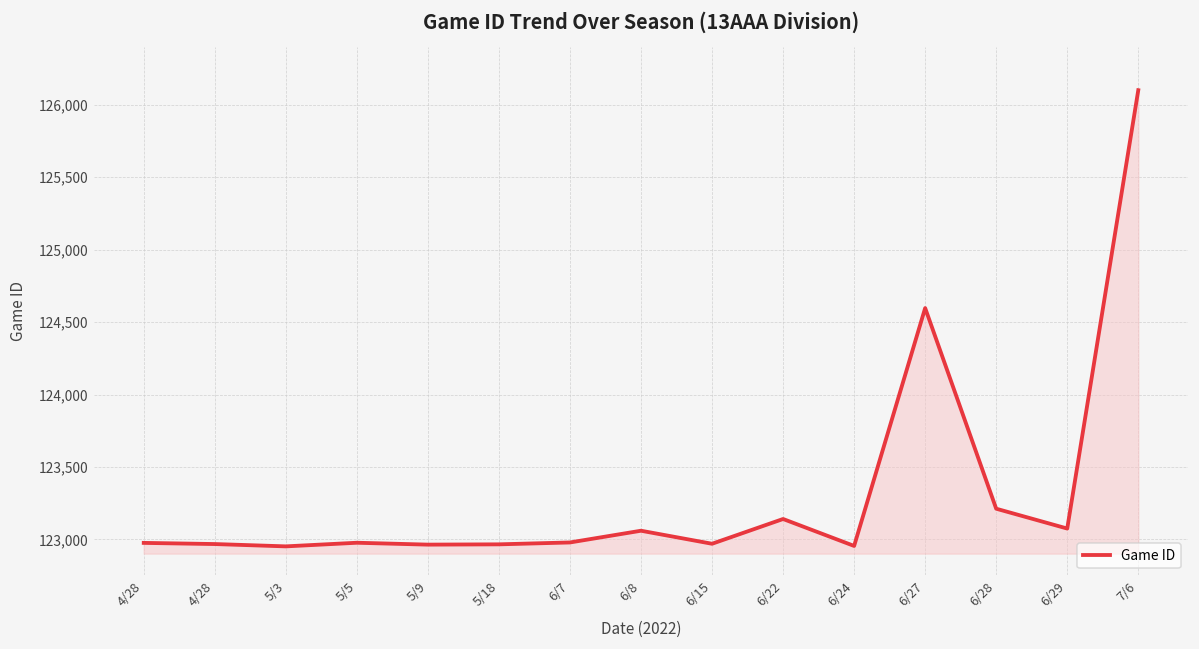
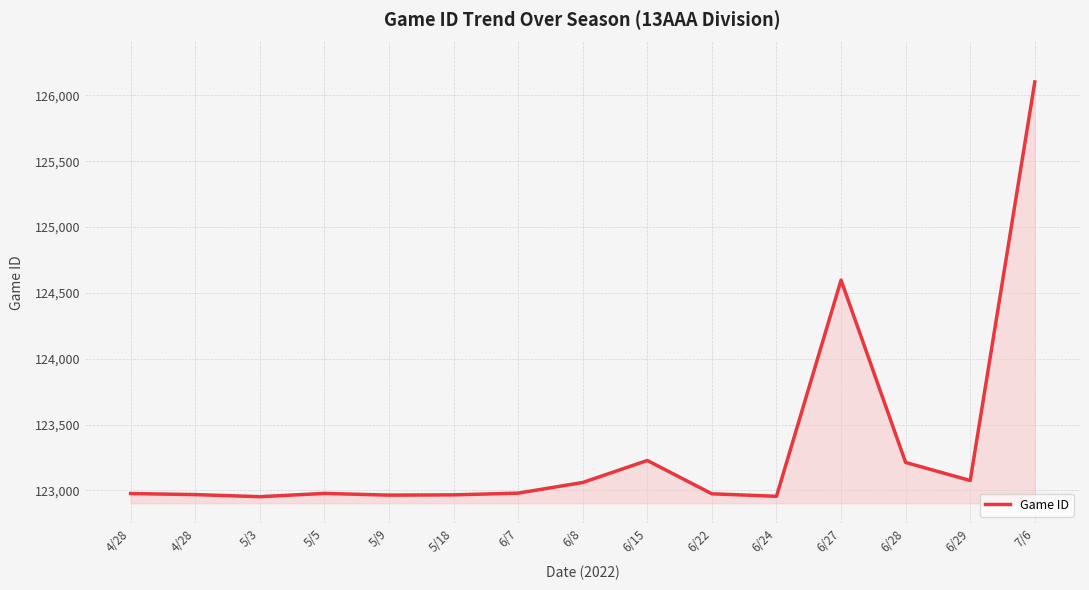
6/15: 122,970 -> 123,230
6/22: 123,140 -> 122,970
